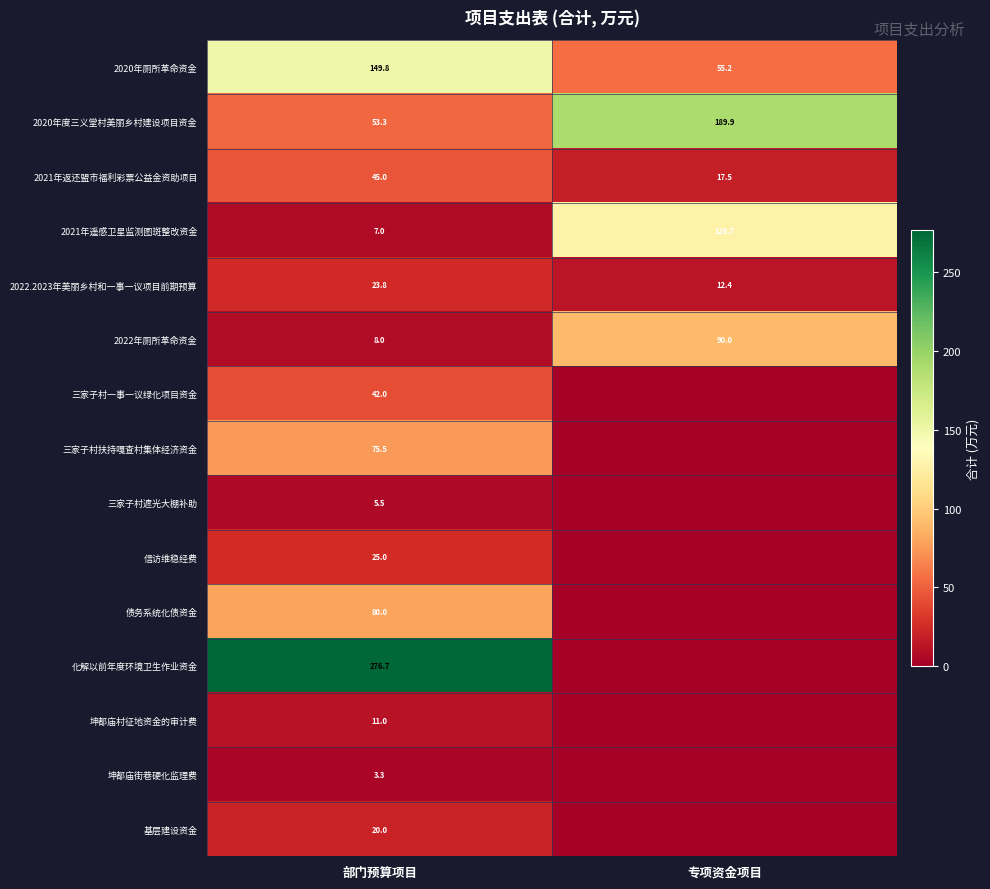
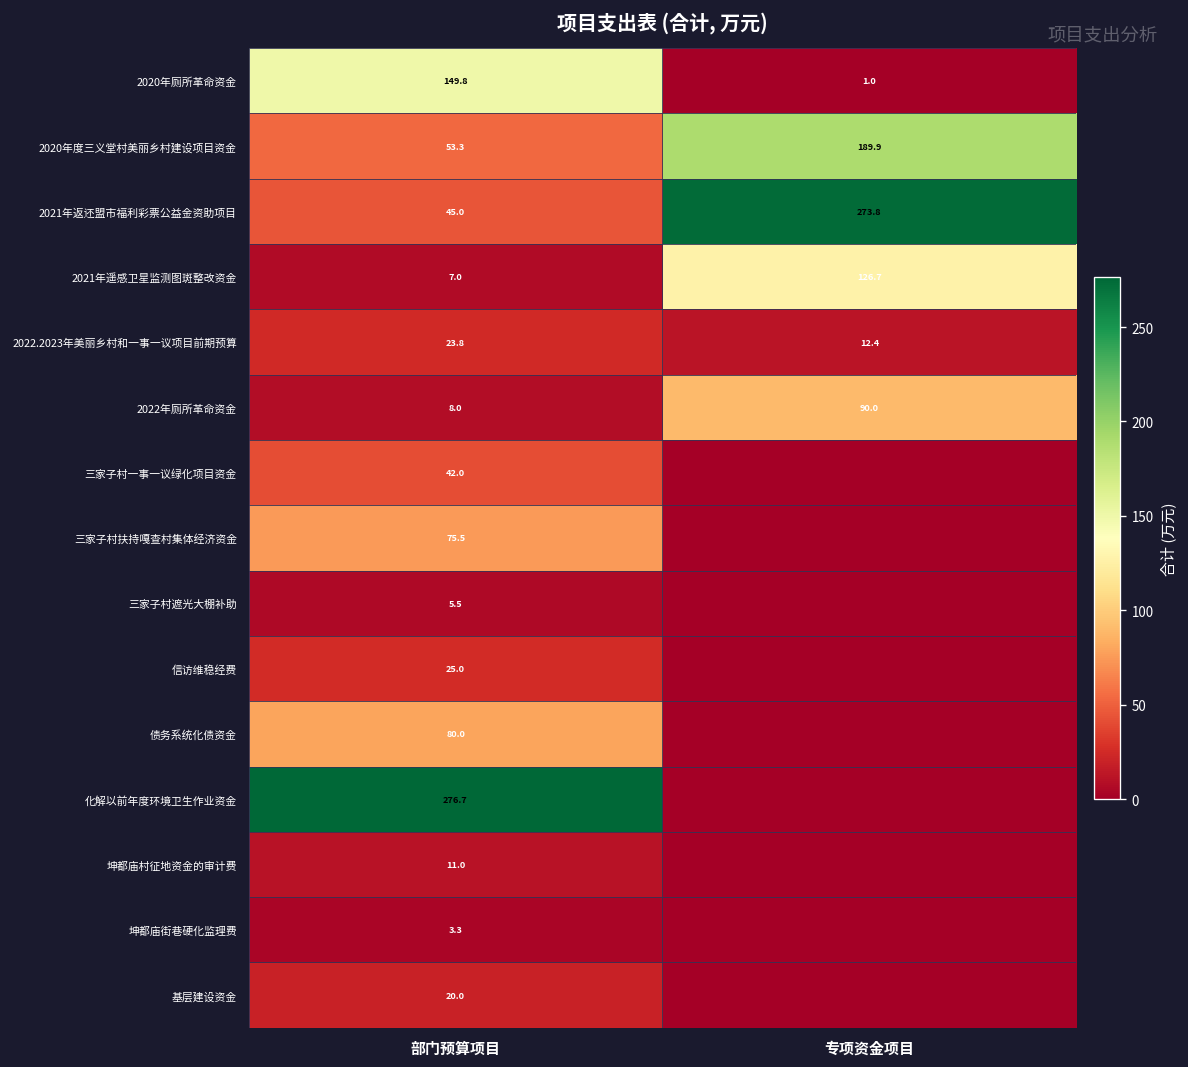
2020年厕所革命资金, 专项资金项目: 55.2 -> 1.0
2021年返还盟市福利彩票公益金资助项目, 专项资金项目: 17.5 -> 273.8
